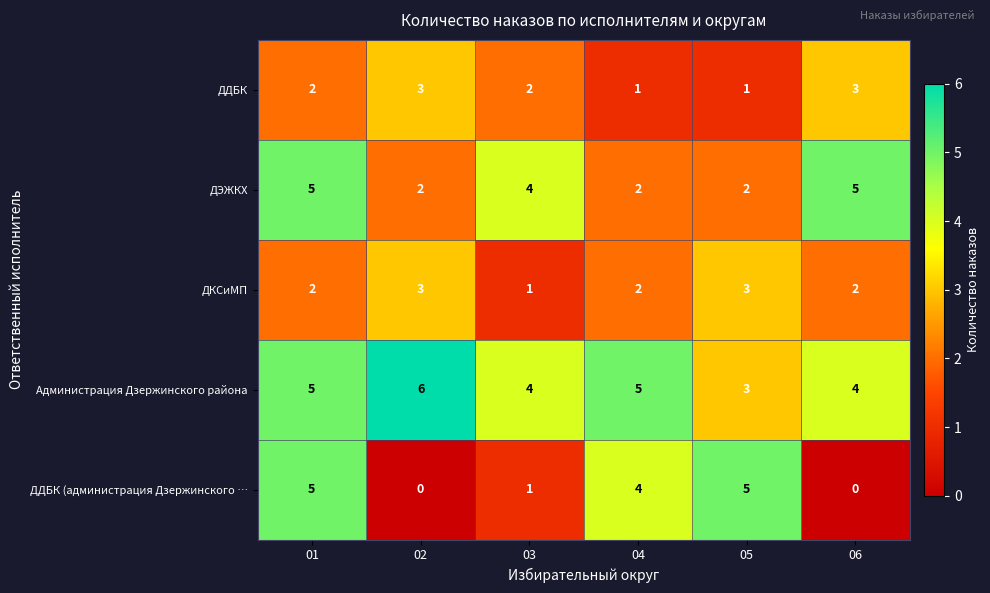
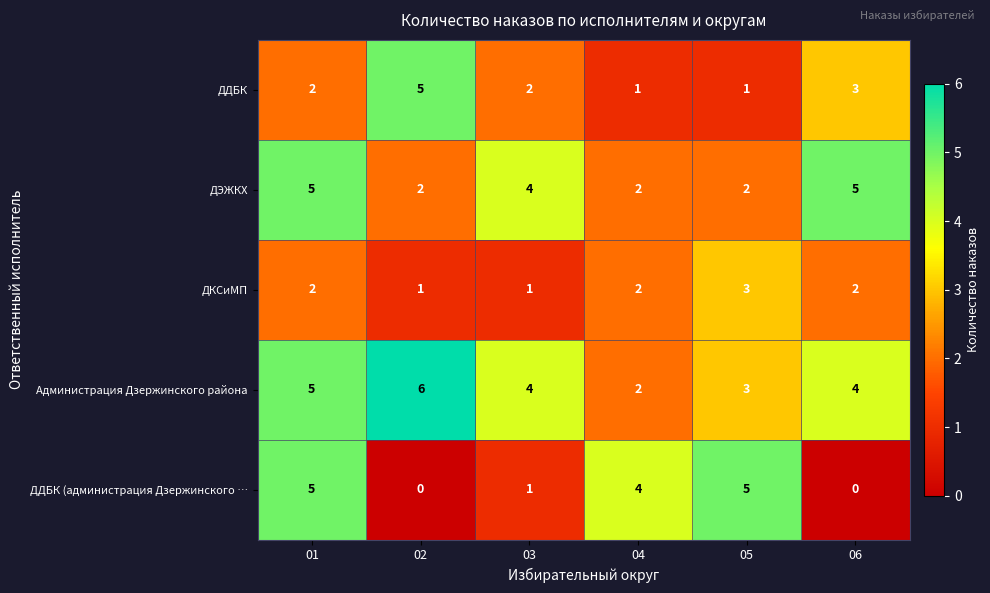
ДДБК, 02: 3 -> 5
ДКСиМП, 02: 3 -> 1
Администрация Дзержинского района, 04: 5 -> 2
